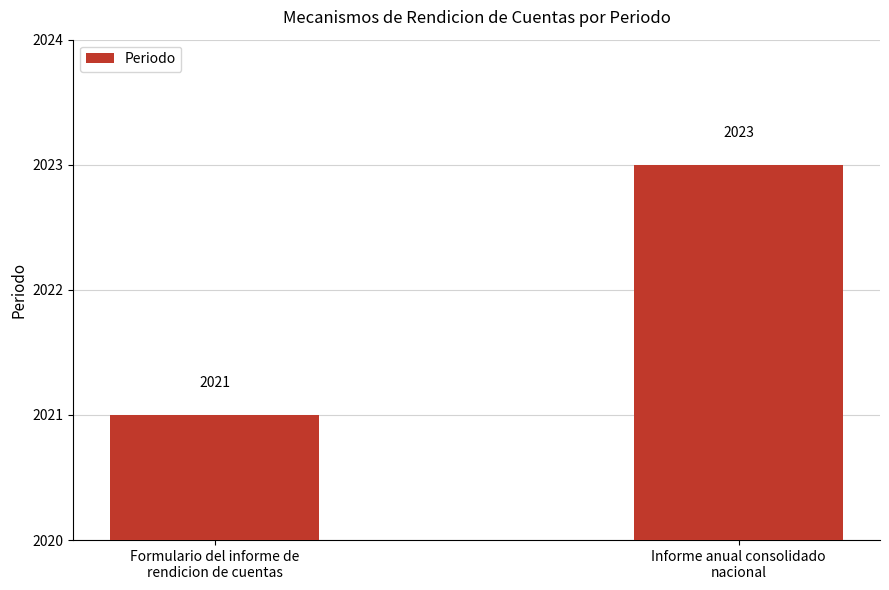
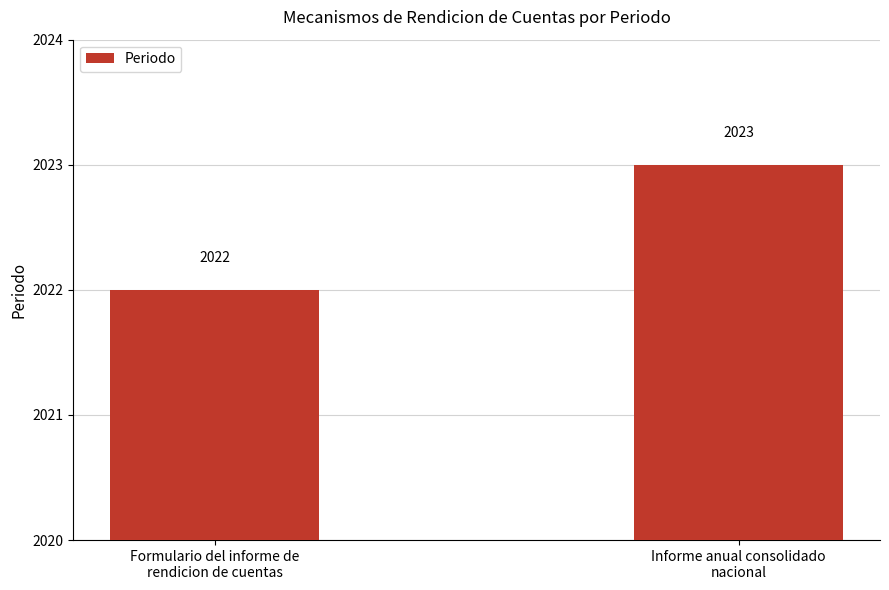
Formulario del informe de rendicion de cuentas: 2021 -> 2022
